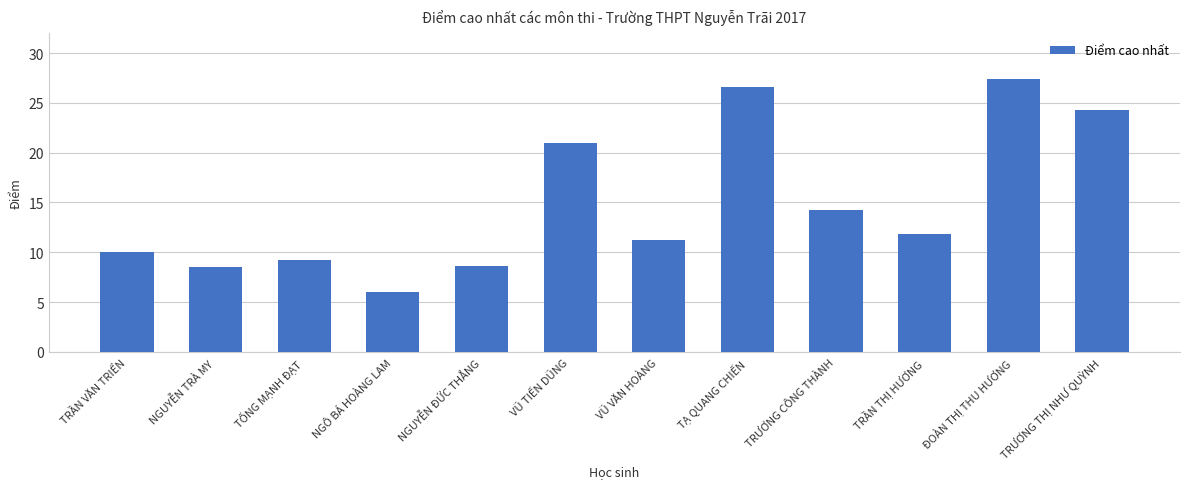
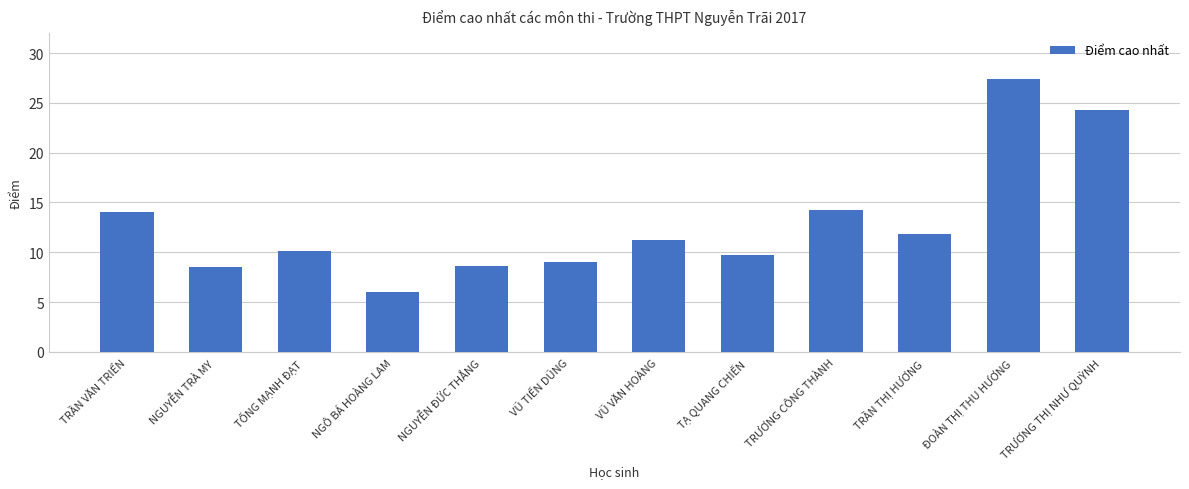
TRẦN VĂN TRIỂN: 10 -> 14
TỐNG MẠNH ĐẠT: 9 -> 10
VŨ TIẾN DŨNG: 21 -> 9
TẠ QUANG CHIẾN: 27 -> 10
